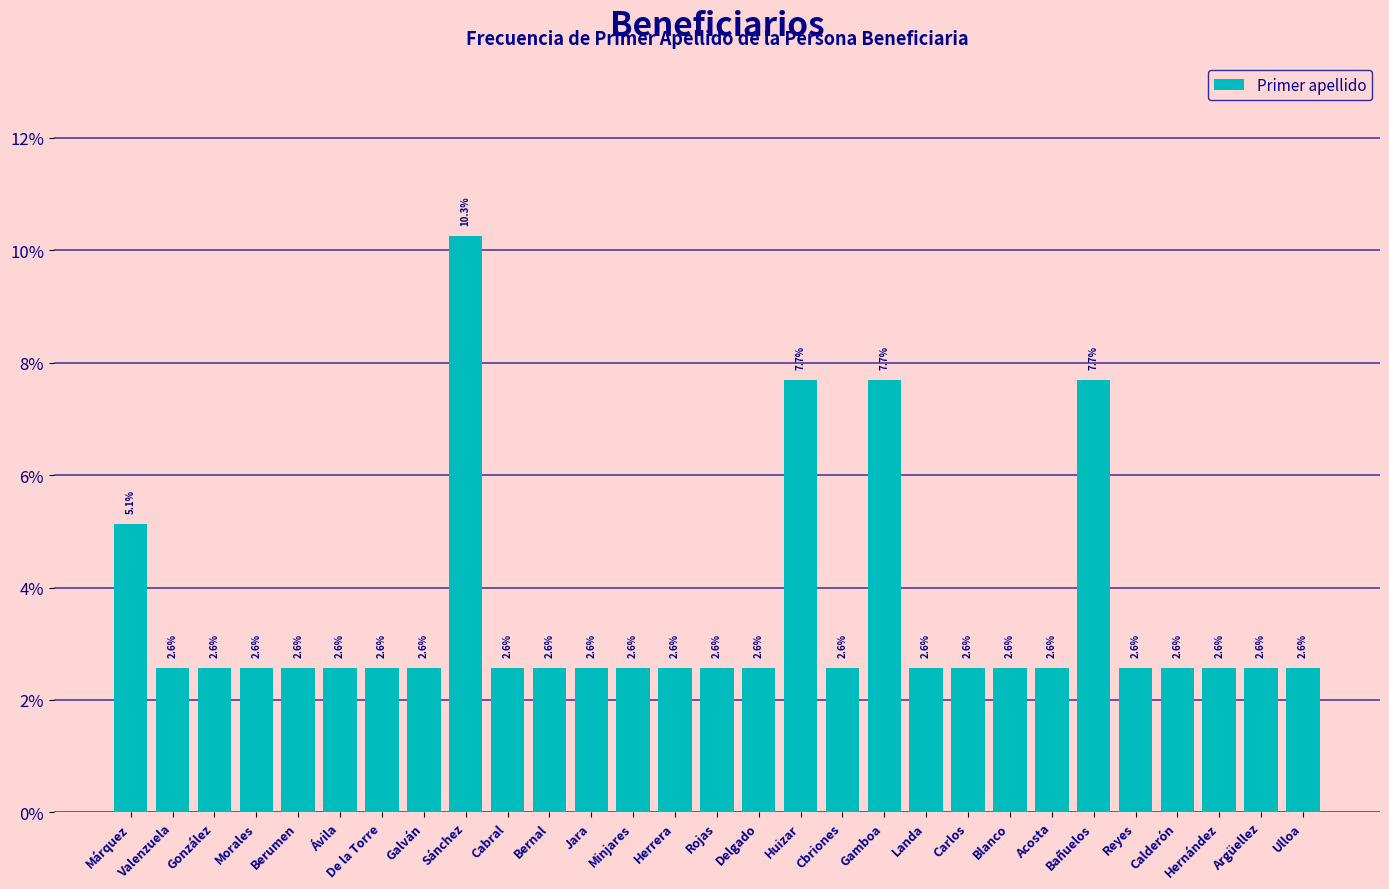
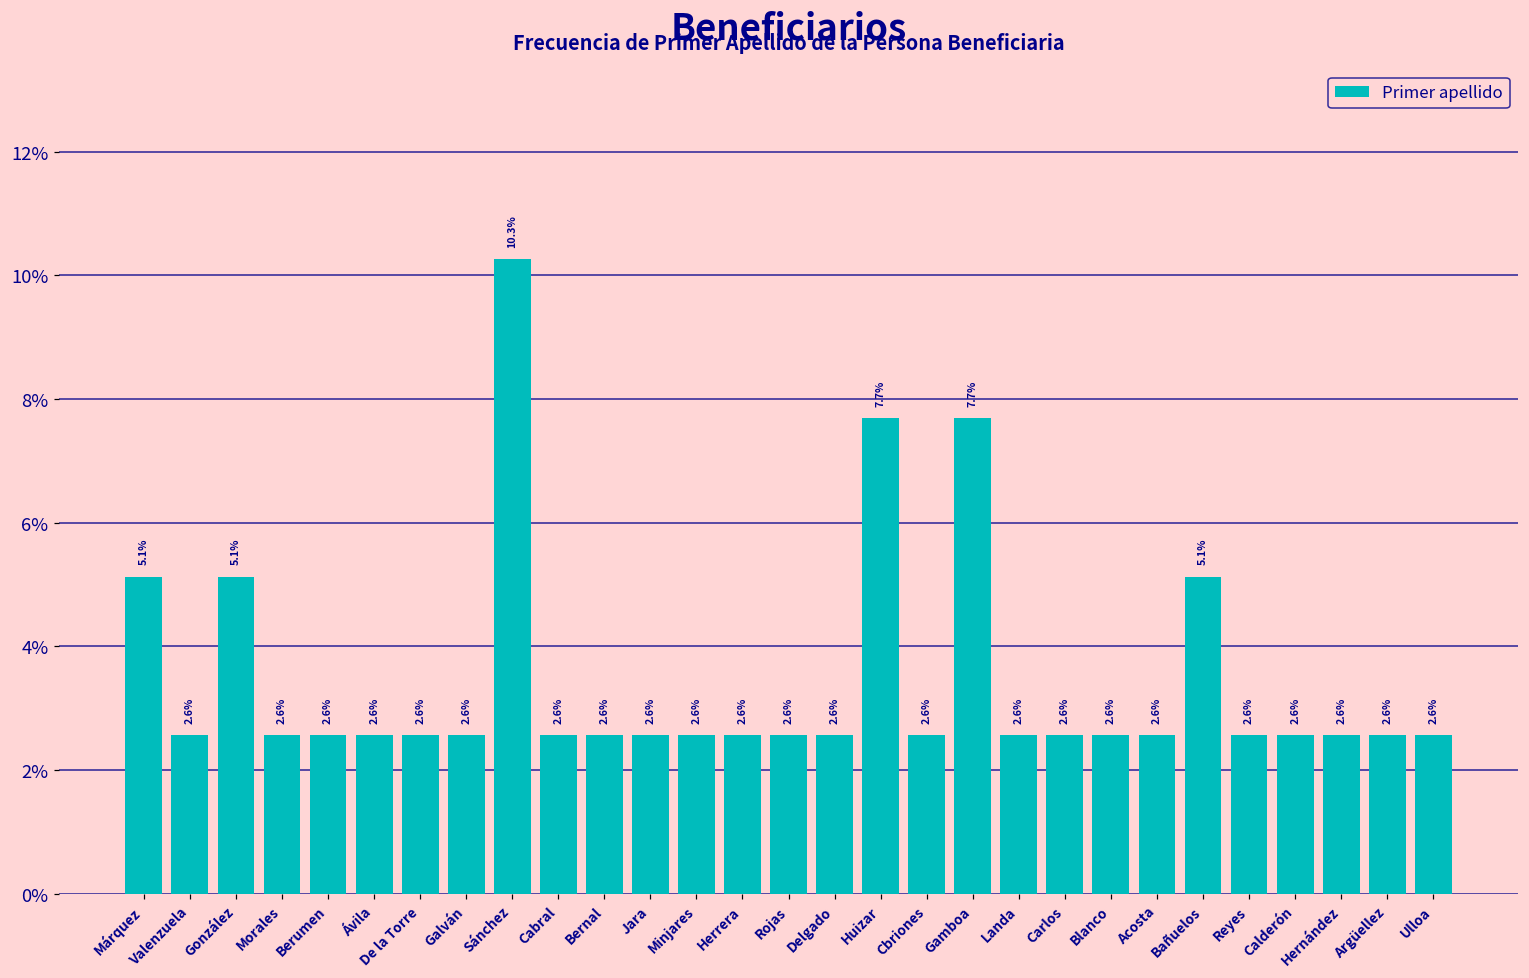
González: 2.6% -> 5.1%
Bañuelos: 7.7% -> 5.1%
